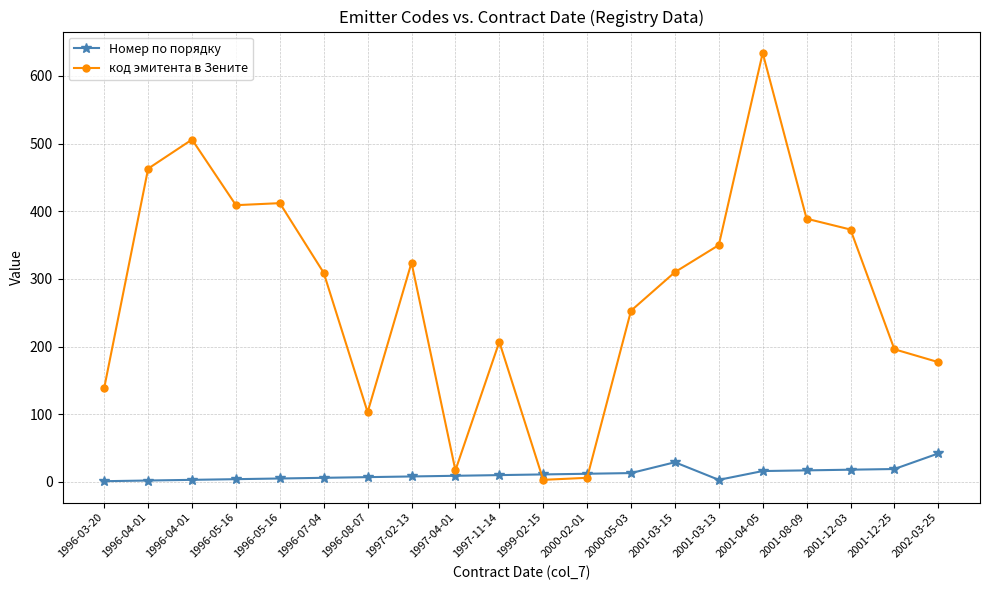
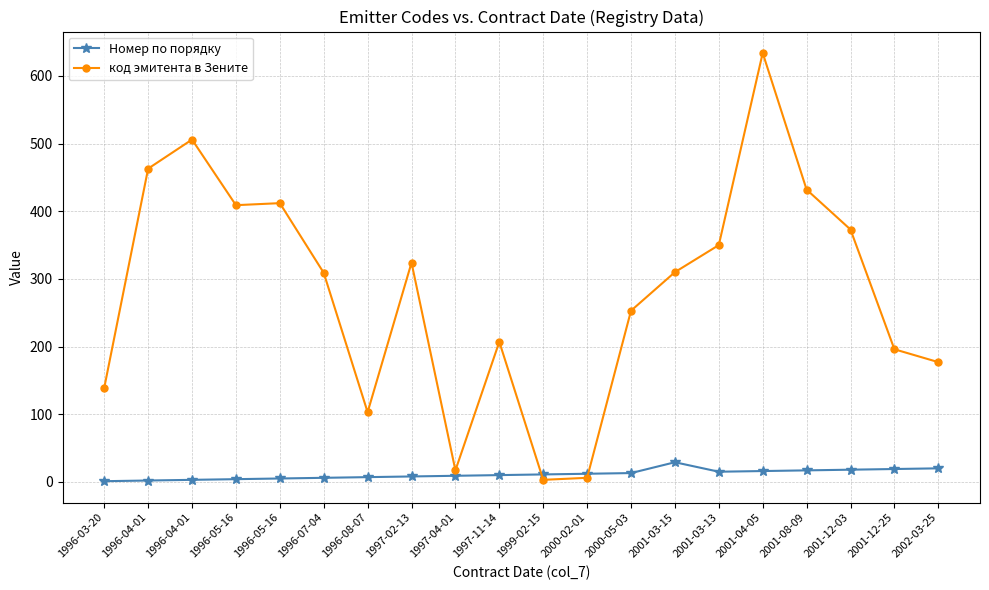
Номер по порядку, 2001-03-13: 0 -> 20
код эмитента в Зените, 2001-08-09: 390 -> 430
Номер по порядку, 2002-03-25: 40 -> 20
